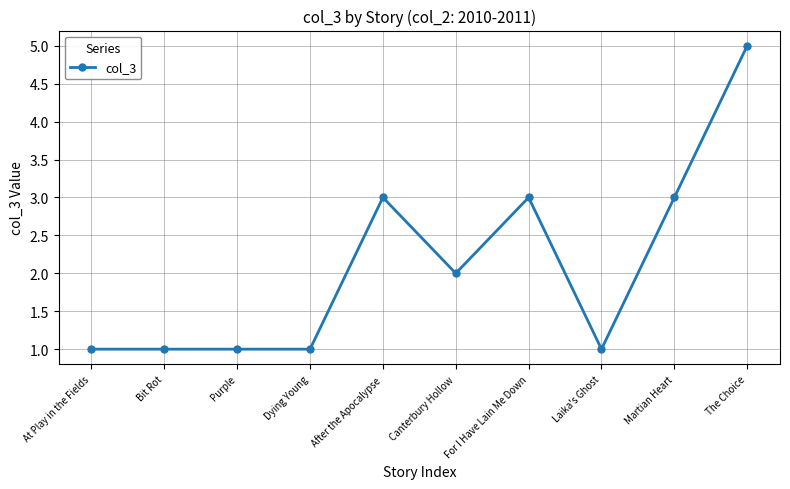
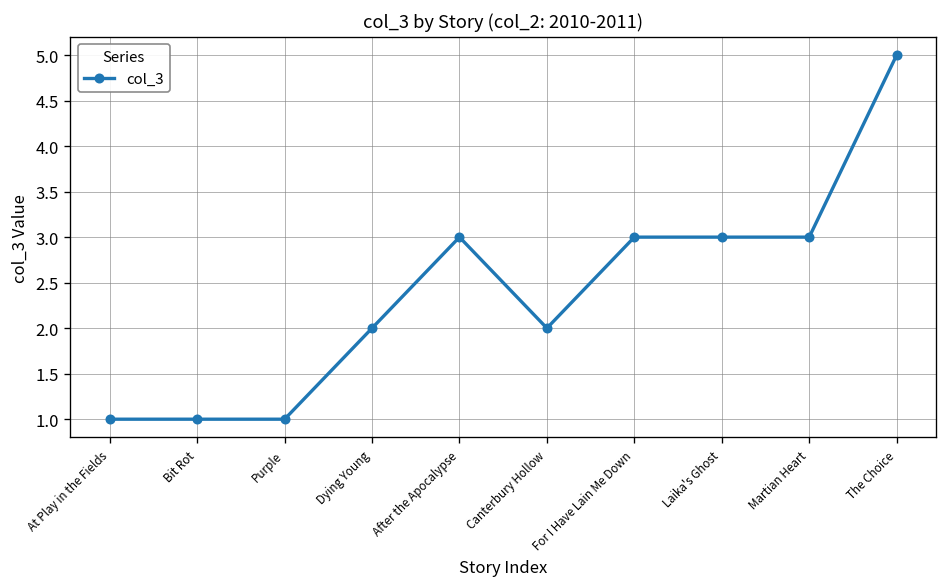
Dying Young: 1 -> 2
Laika's Ghost: 1 -> 3
